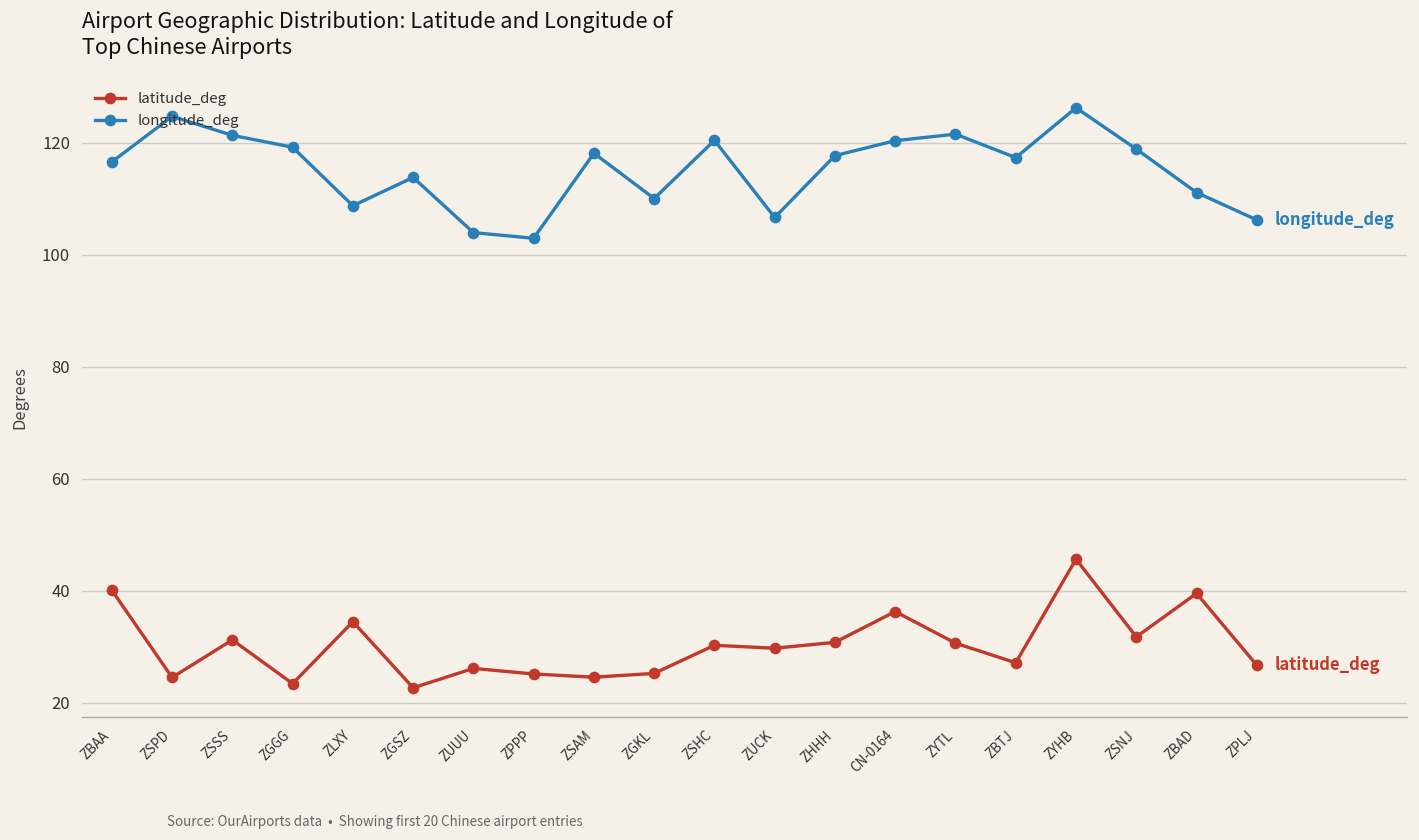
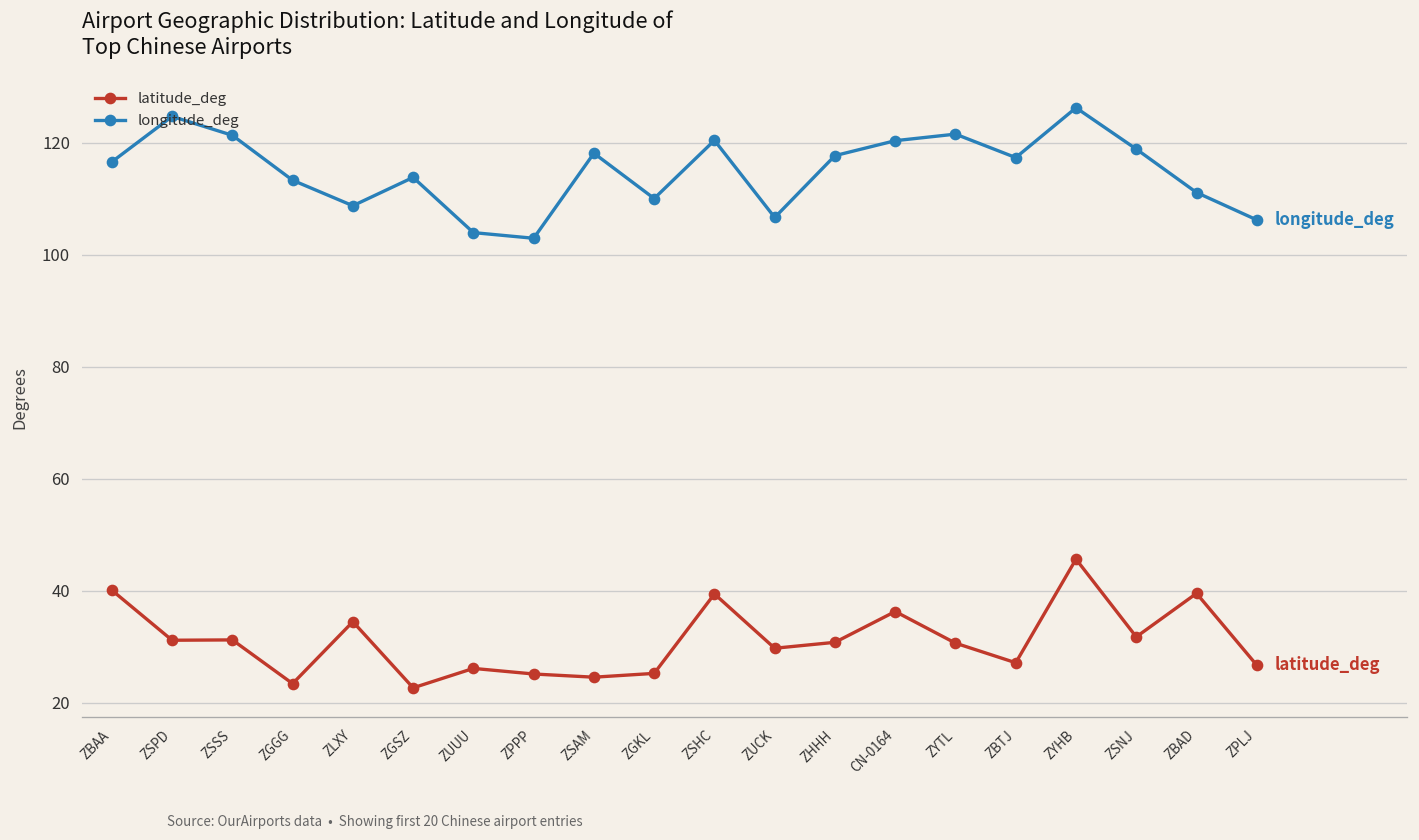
latitude_deg, ZSPD: 24 -> 31
longitude_deg, ZGGG: 119 -> 113
latitude_deg, ZSHC: 30 -> 39
